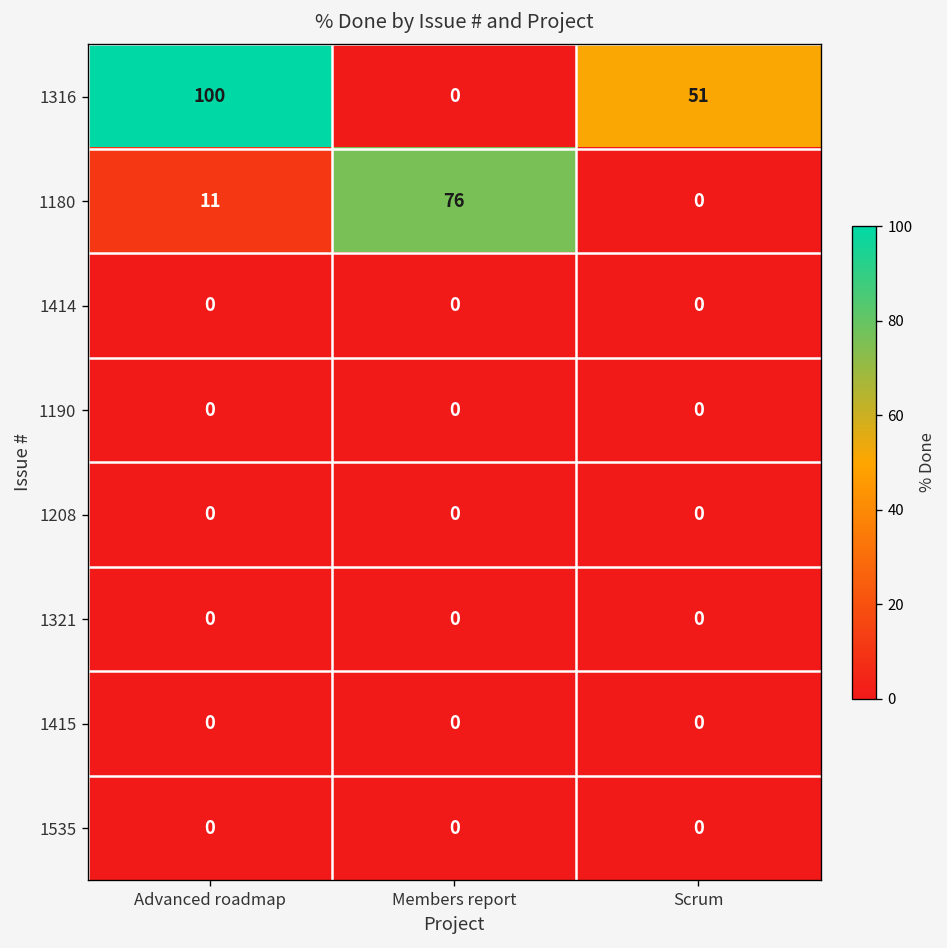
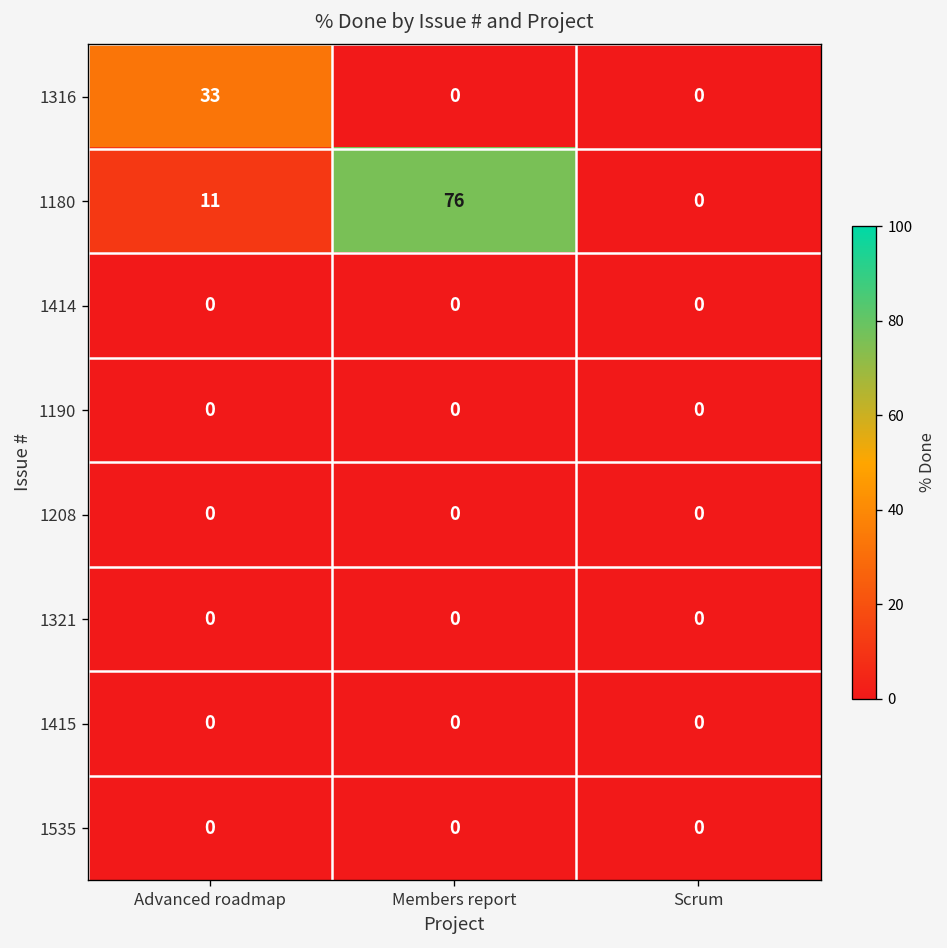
1316, Advanced roadmap: 100 -> 33
1316, Scrum: 51 -> 0
